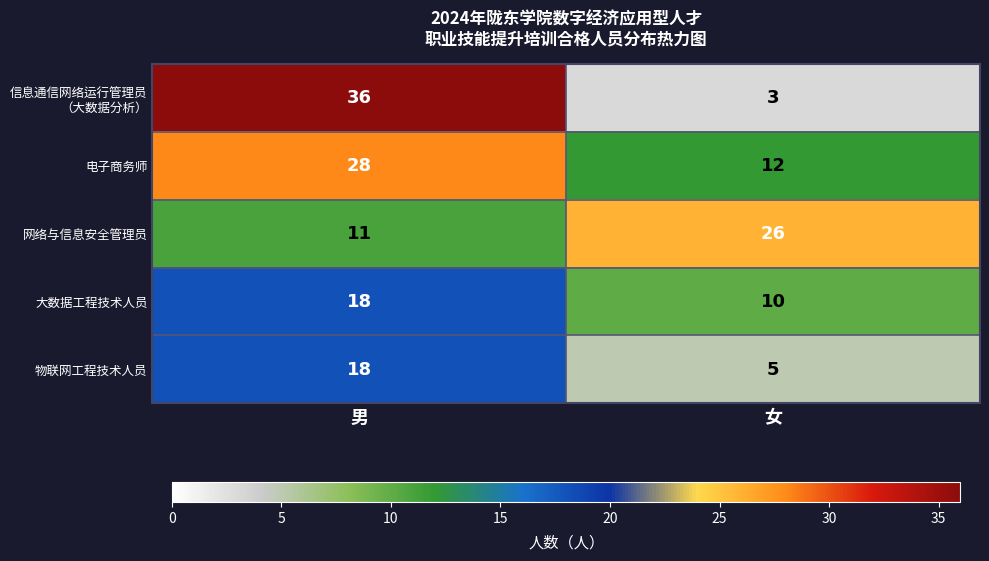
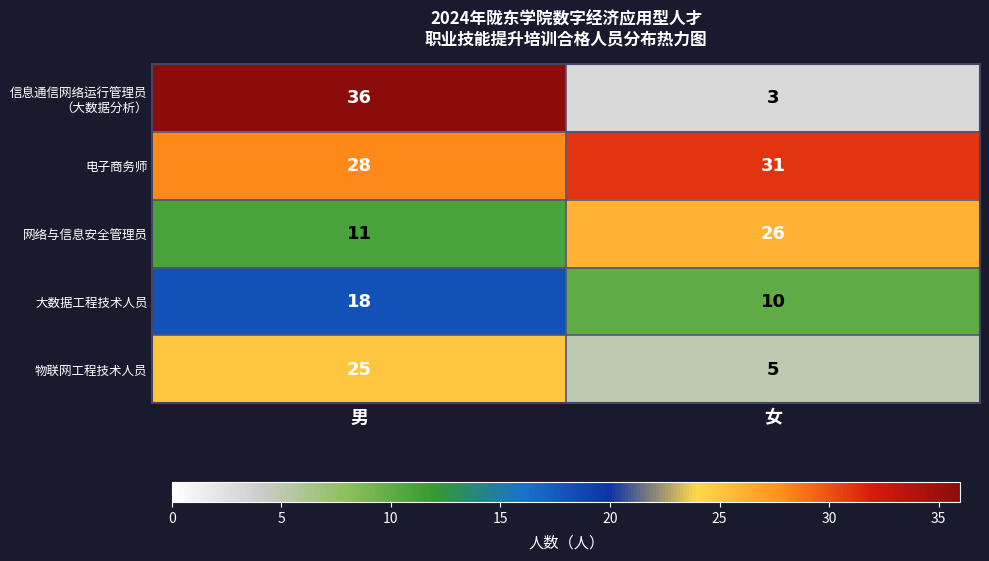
电子商务师, 女: 12 -> 31
物联网工程技术人员, 男: 18 -> 25
